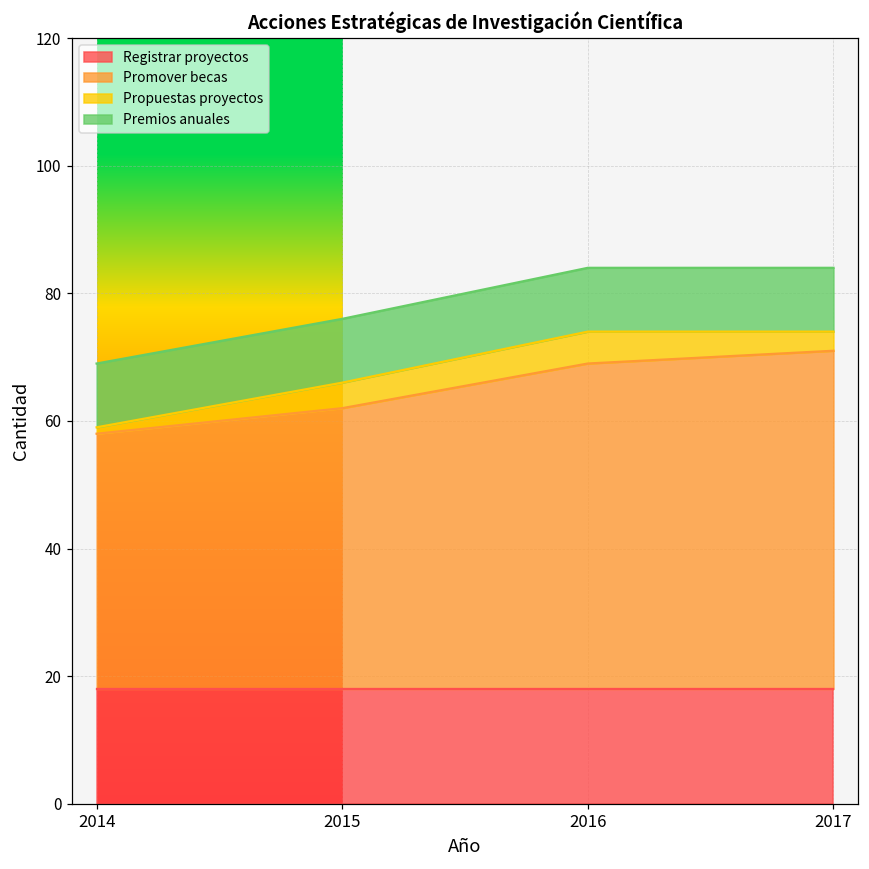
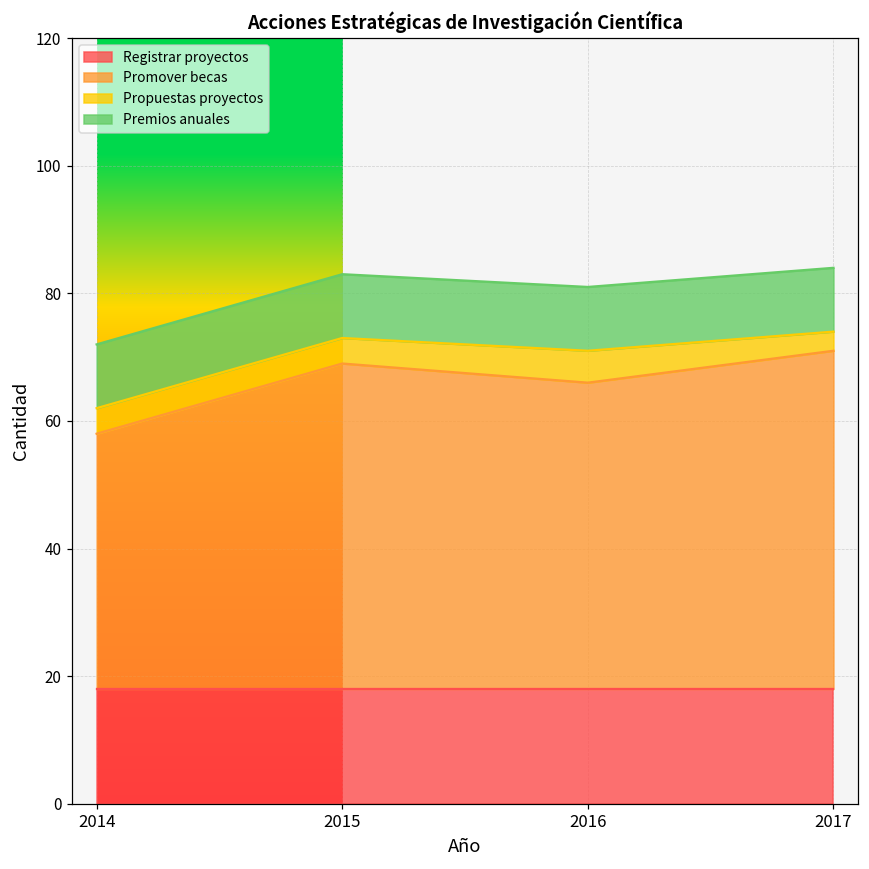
Propuestas proyectos, 2014: 1 -> 4
Promover becas, 2015: 62 -> 69
Promover becas, 2016: 69 -> 66
